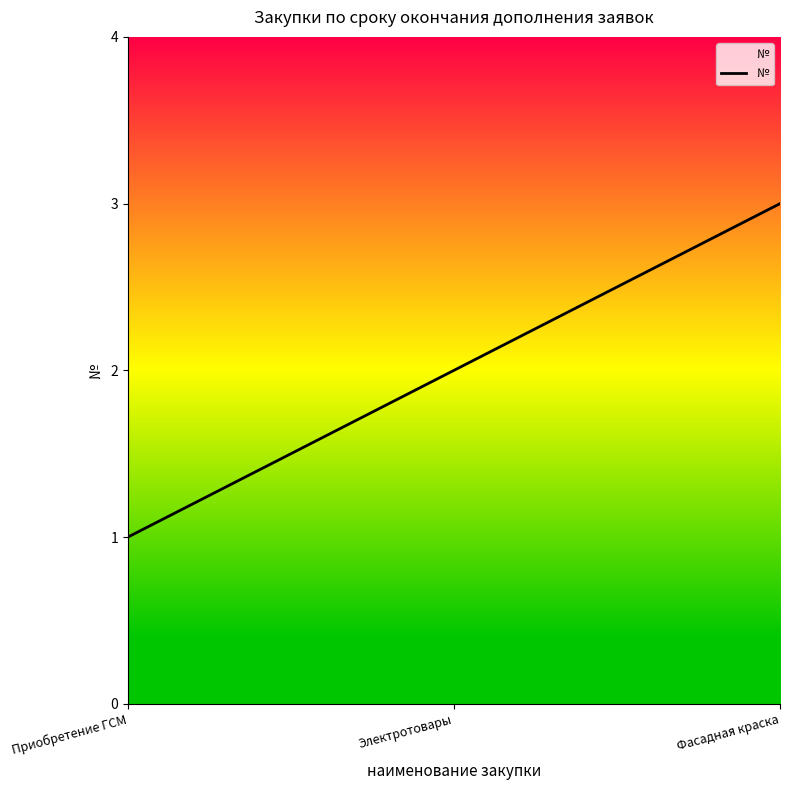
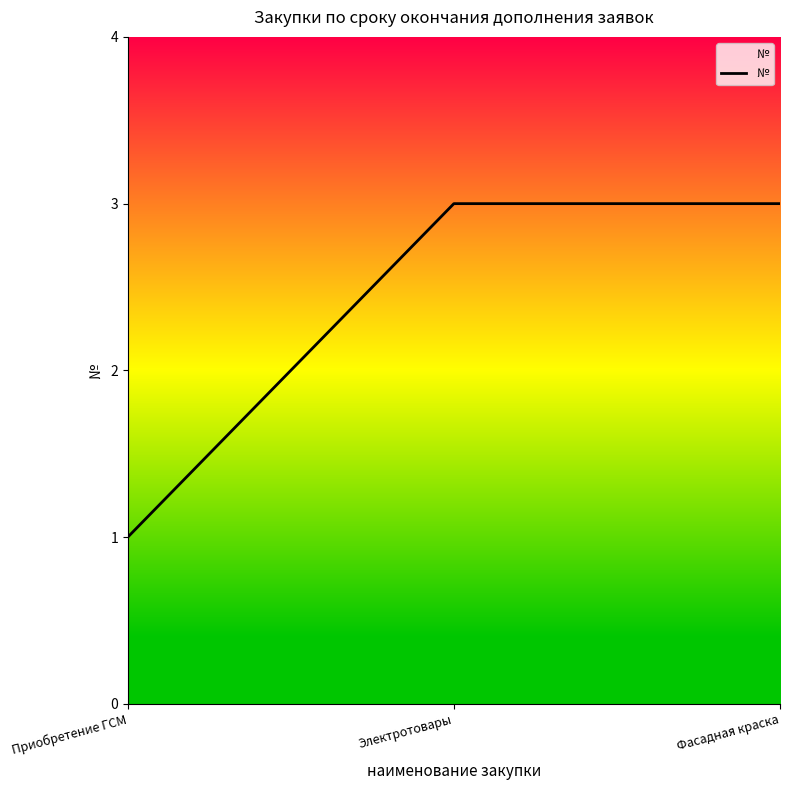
Электротовары: 2 -> 3
